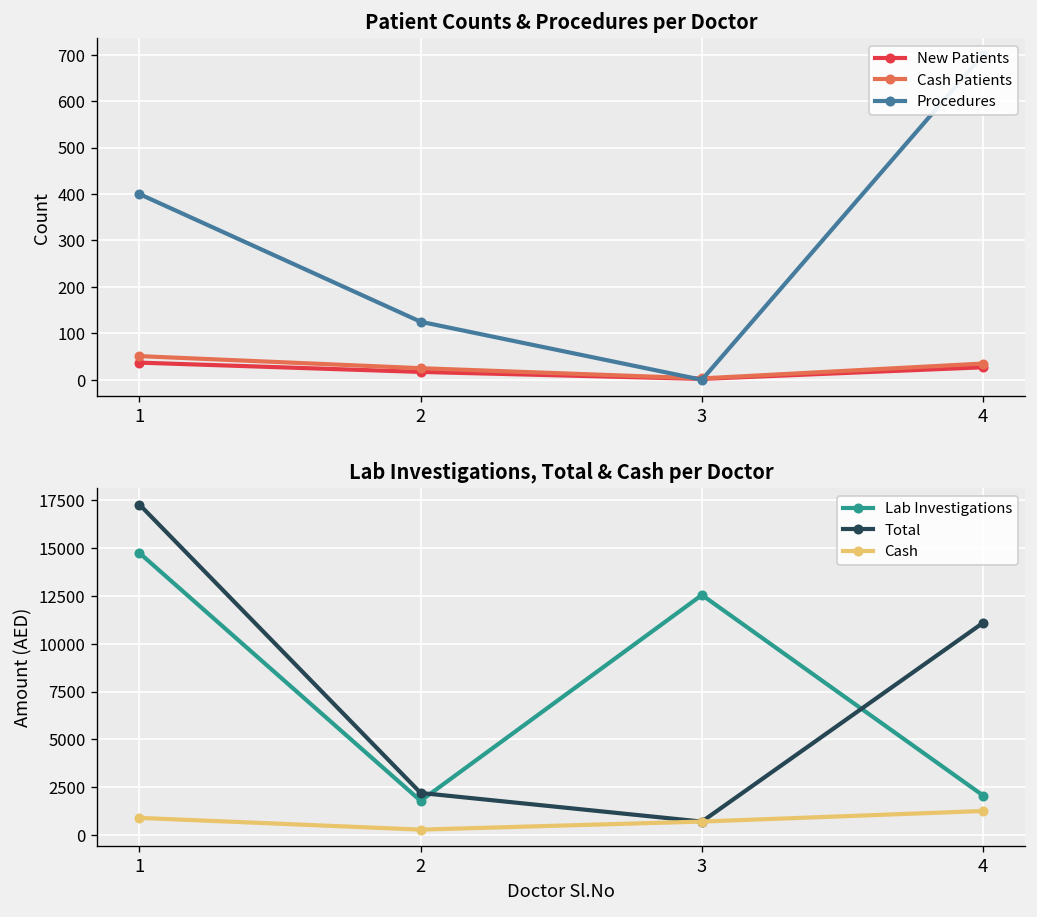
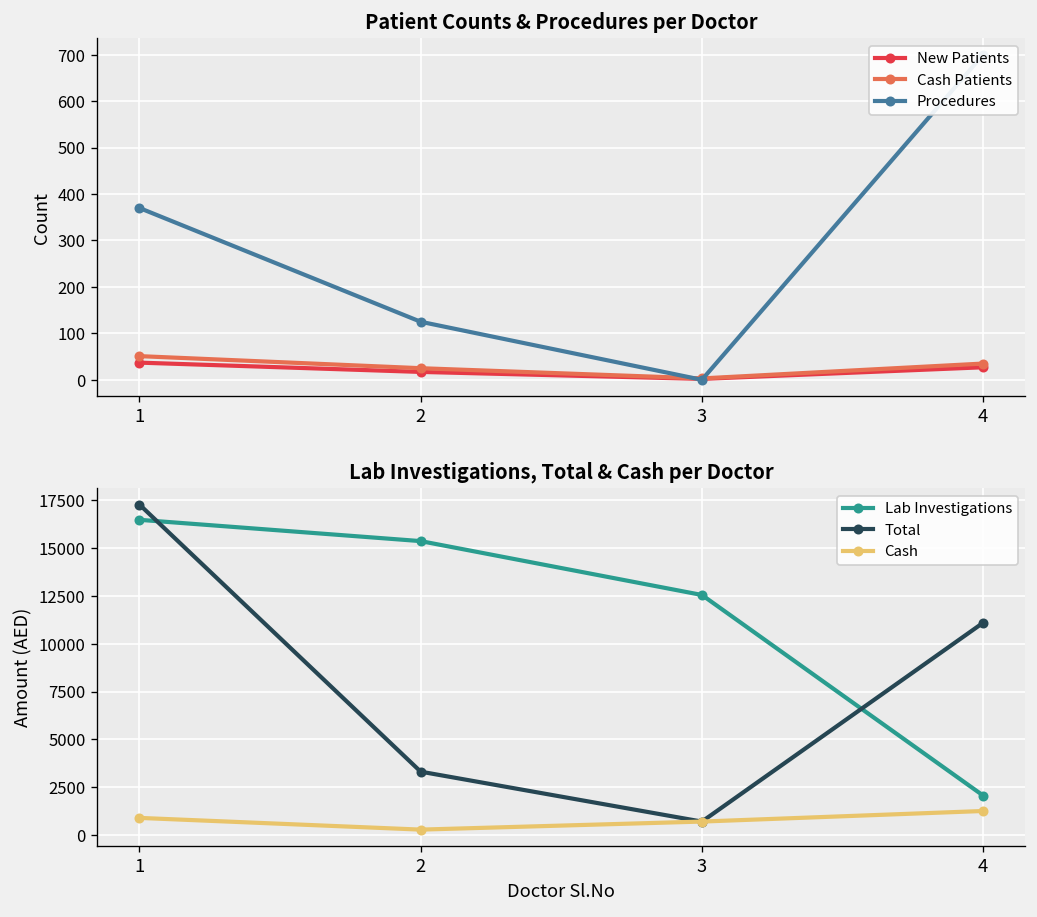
Patient Counts & Procedures per Doctor, Procedures, 1: 400 -> 370
Lab Investigations, Total & Cash per Doctor, Lab Investigations, 1: 14800 -> 16500
Lab Investigations, Total & Cash per Doctor, Lab Investigations, 2: 1800 -> 15400
Lab Investigations, Total & Cash per Doctor, Total, 2: 2200 -> 3300
